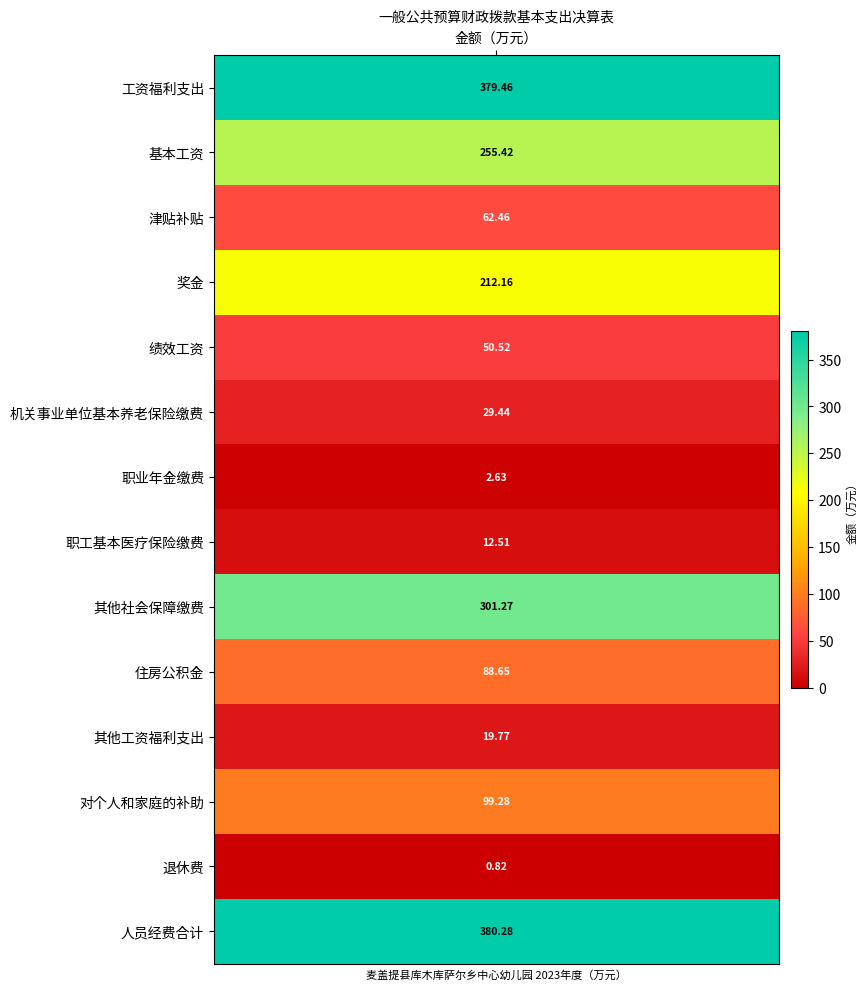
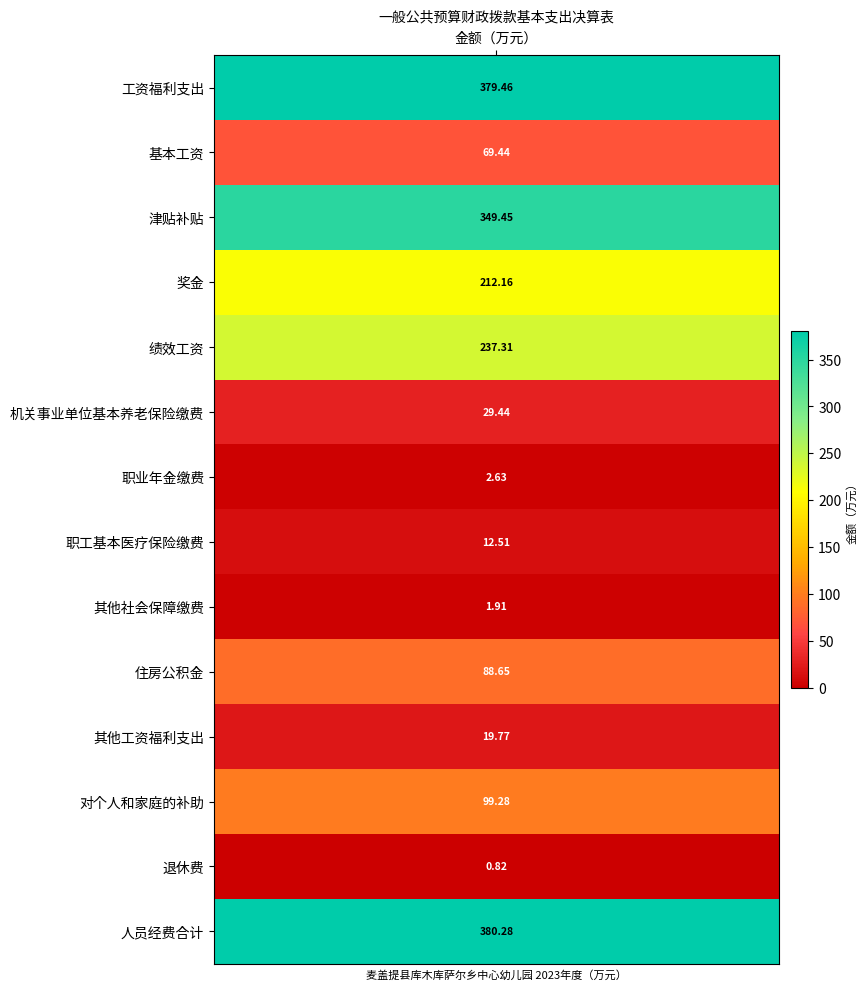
基本工资, 金额（万元）: 255.42 -> 69.44
津贴补贴, 金额（万元）: 62.46 -> 349.45
绩效工资, 金额（万元）: 50.52 -> 237.31
其他社会保障缴费, 金额（万元）: 301.27 -> 1.91
